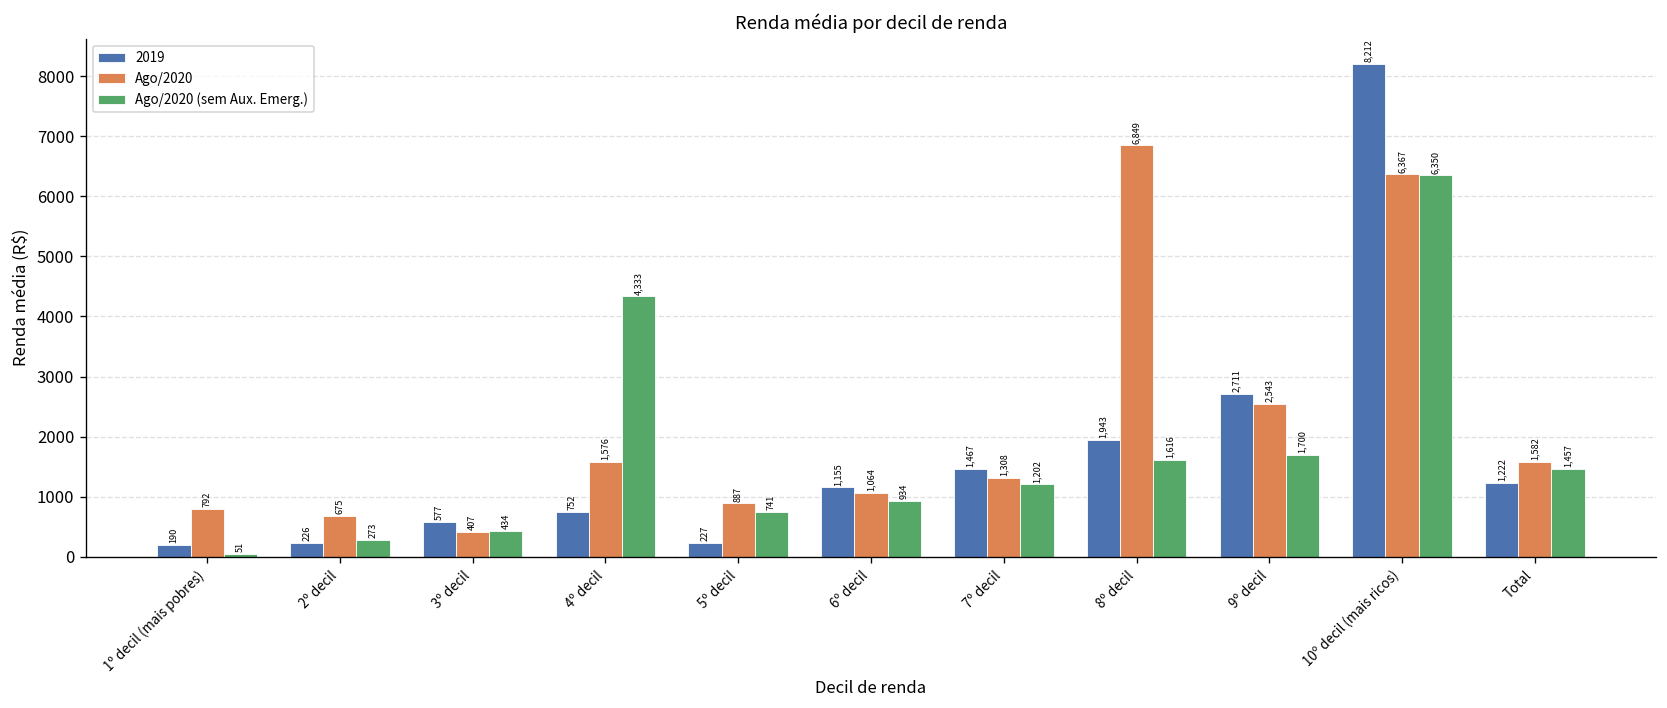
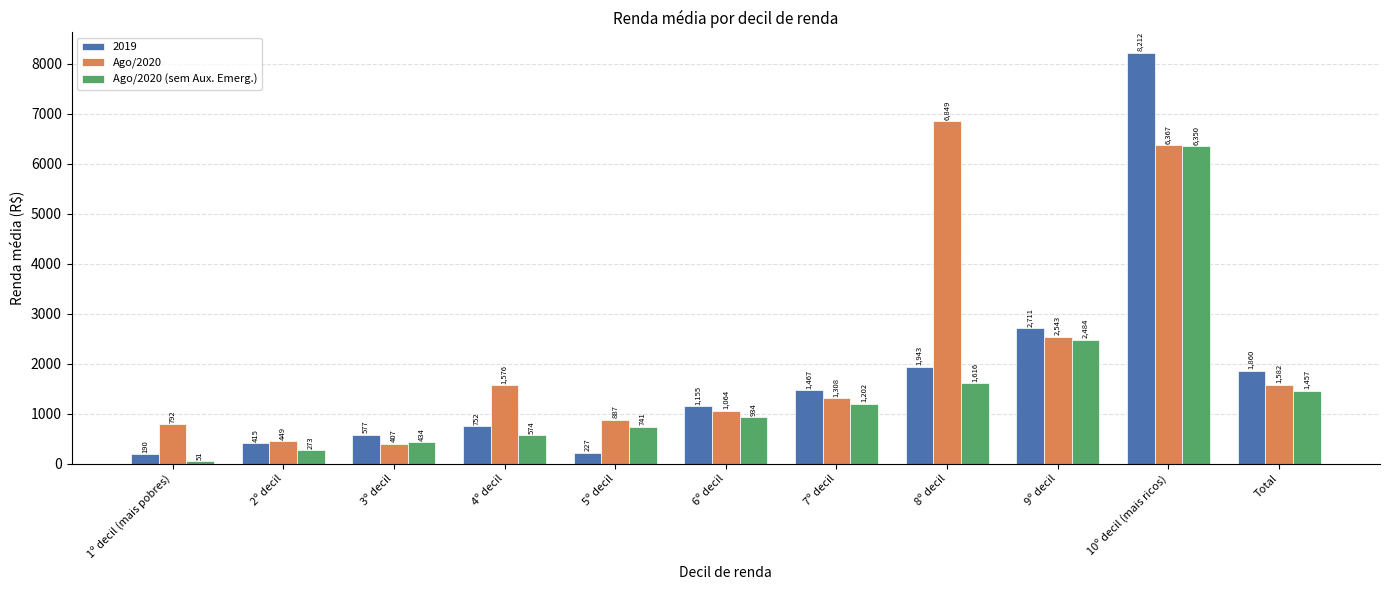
2019, 2º decil: 226 -> 415
Ago/2020, 2º decil: 675 -> 449
Ago/2020 (sem Aux. Emerg.), 4º decil: 4,333 -> 574
Ago/2020 (sem Aux. Emerg.), 9º decil: 1,700 -> 2,484
2019, Total: 1,222 -> 1,860
